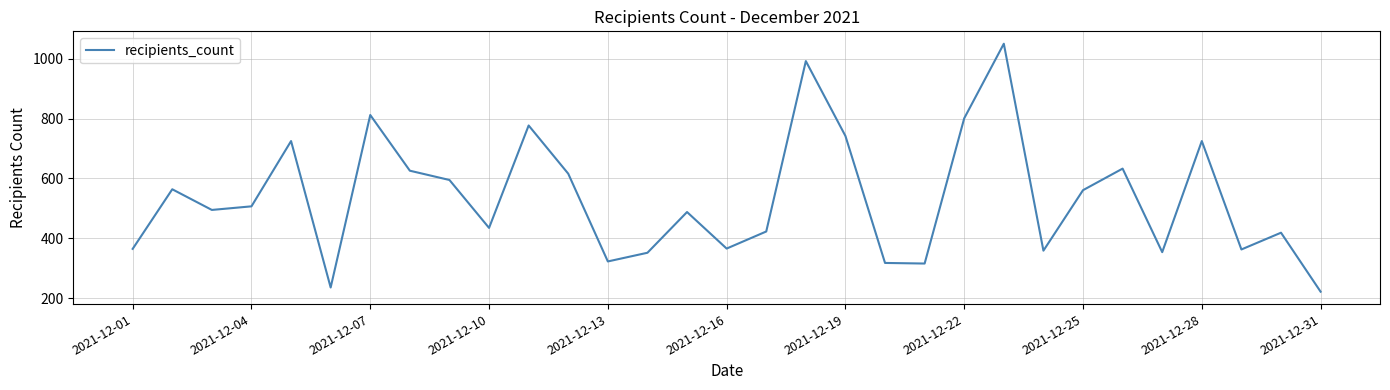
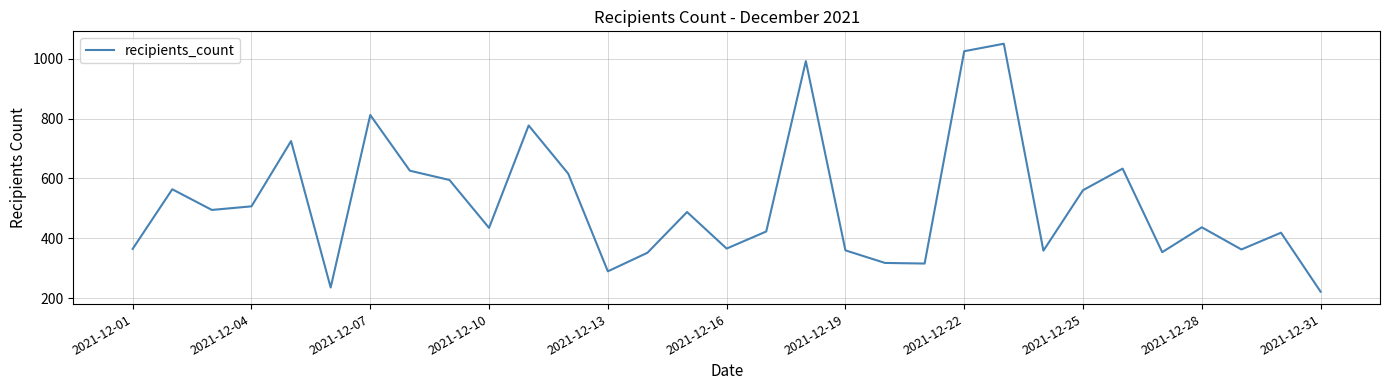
2021-12-13: 320 -> 290
2021-12-19: 740 -> 360
2021-12-22: 800 -> 1030
2021-12-28: 730 -> 440
